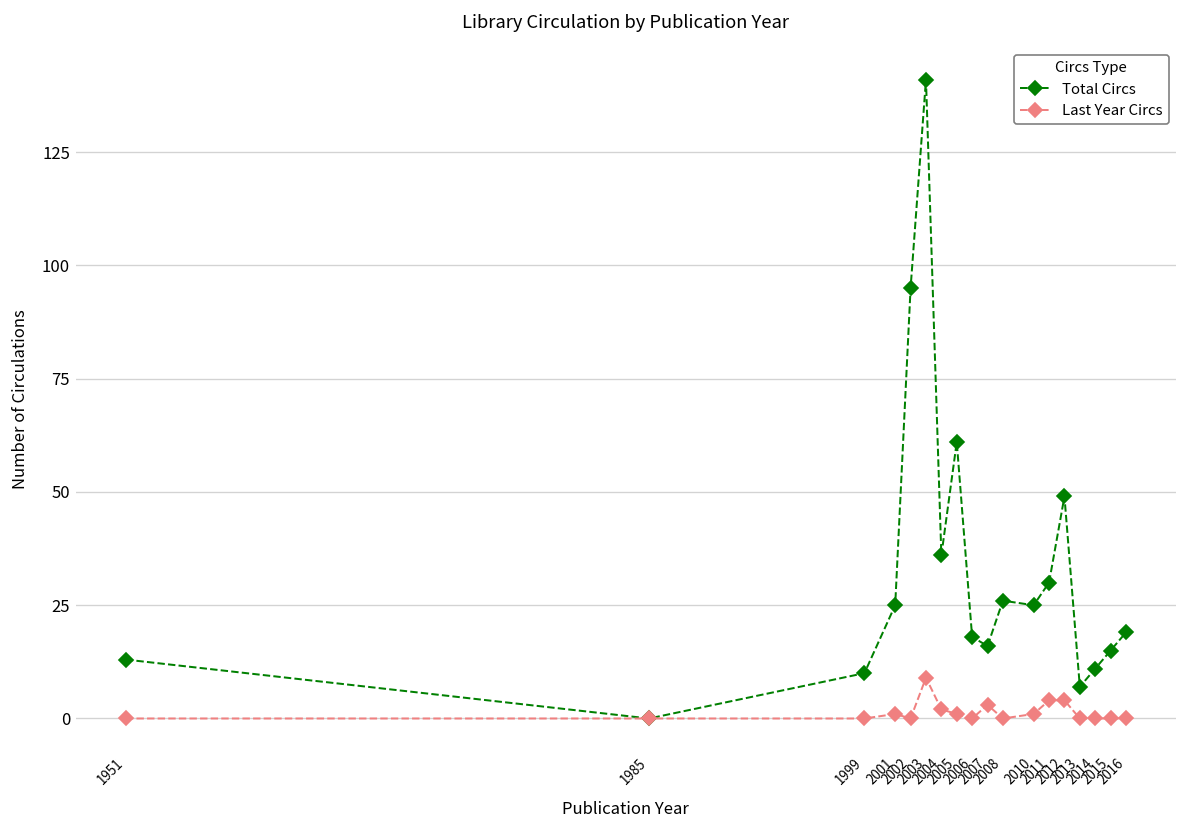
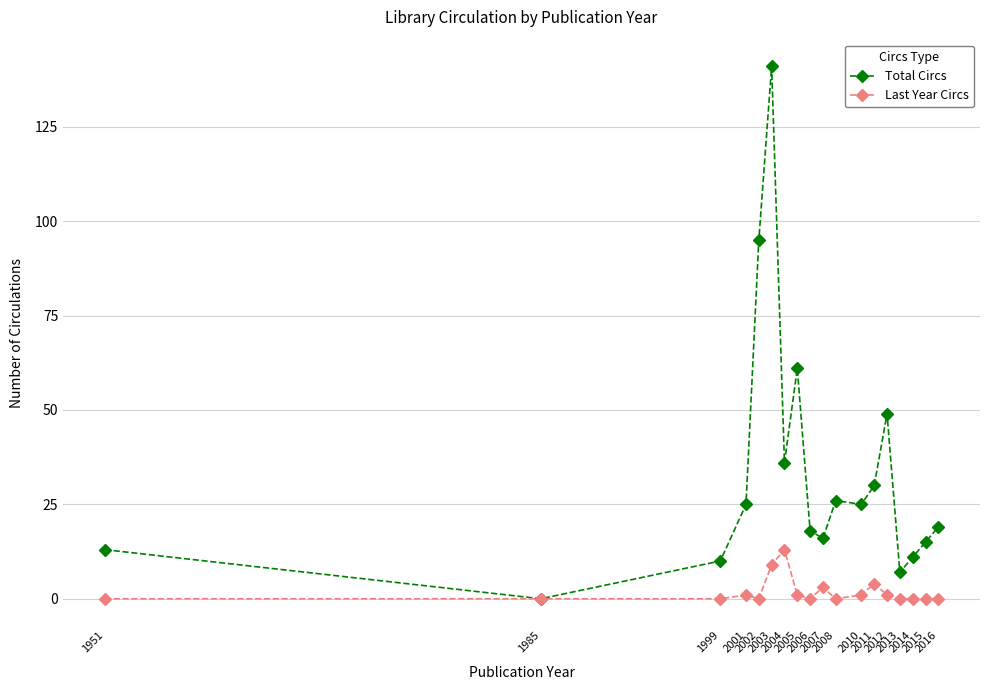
Last Year Circs, 2004: 2 -> 13
Last Year Circs, 2012: 4 -> 1
